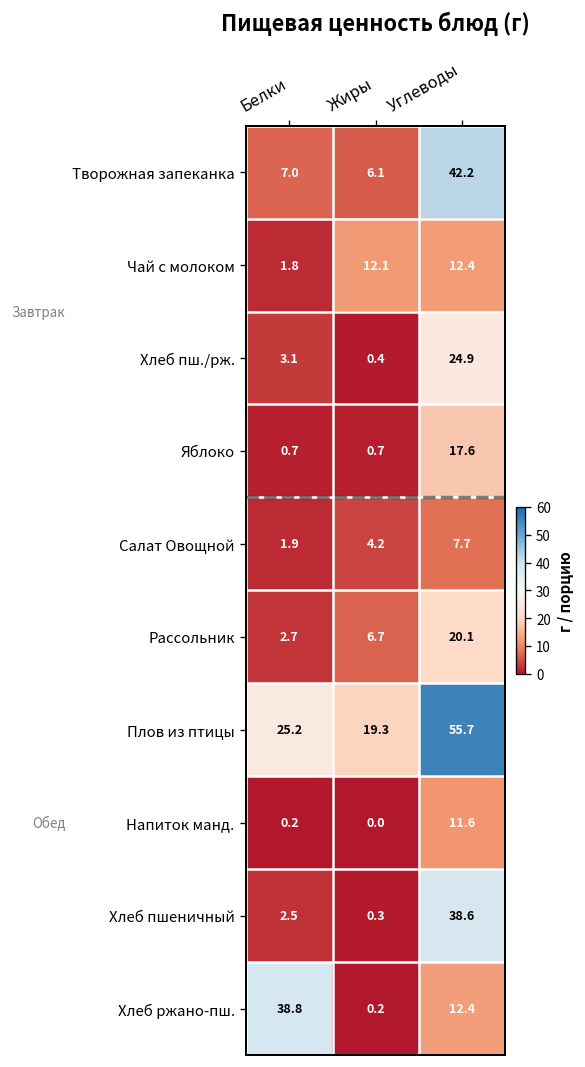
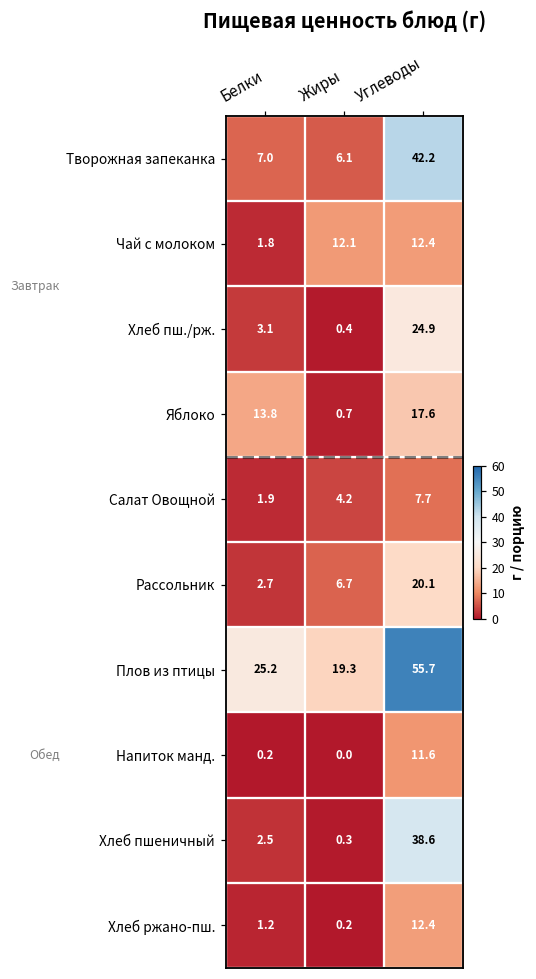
Яблоко, Белки: 0.7 -> 13.8
Хлеб ржано-пш., Белки: 38.8 -> 1.2
